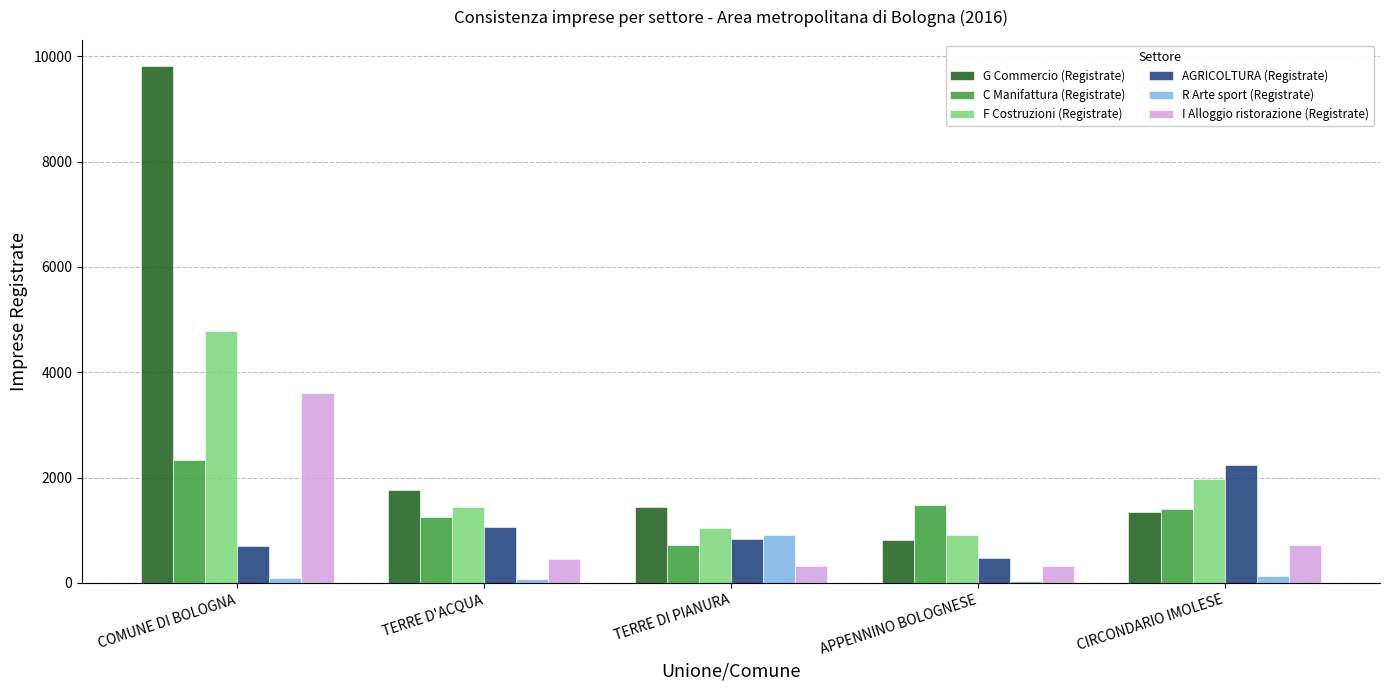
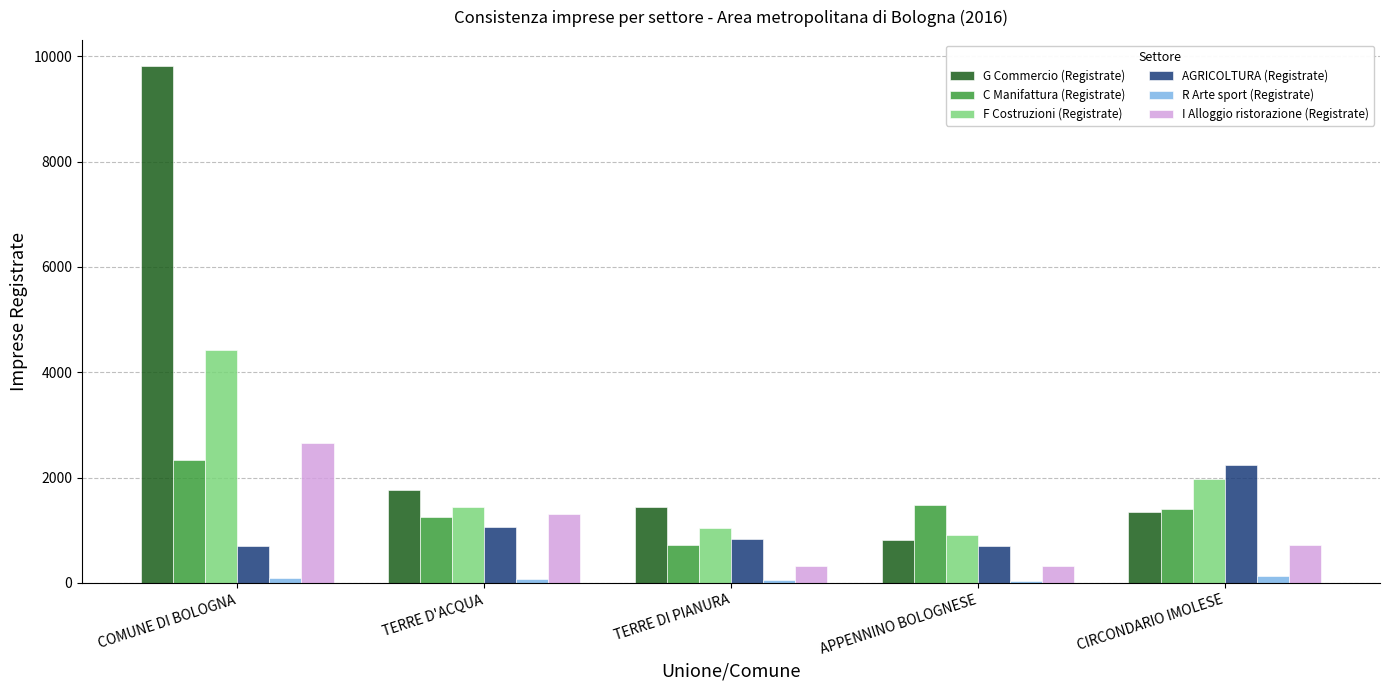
F Costruzioni (Registrate), COMUNE DI BOLOGNA: 4800 -> 4400
I Alloggio ristorazione (Registrate), COMUNE DI BOLOGNA: 3600 -> 2700
I Alloggio ristorazione (Registrate), TERRE D'ACQUA: 500 -> 1300
R Arte sport (Registrate), TERRE DI PIANURA: 900 -> 100
AGRICOLTURA (Registrate), APPENNINO BOLOGNESE: 500 -> 700
